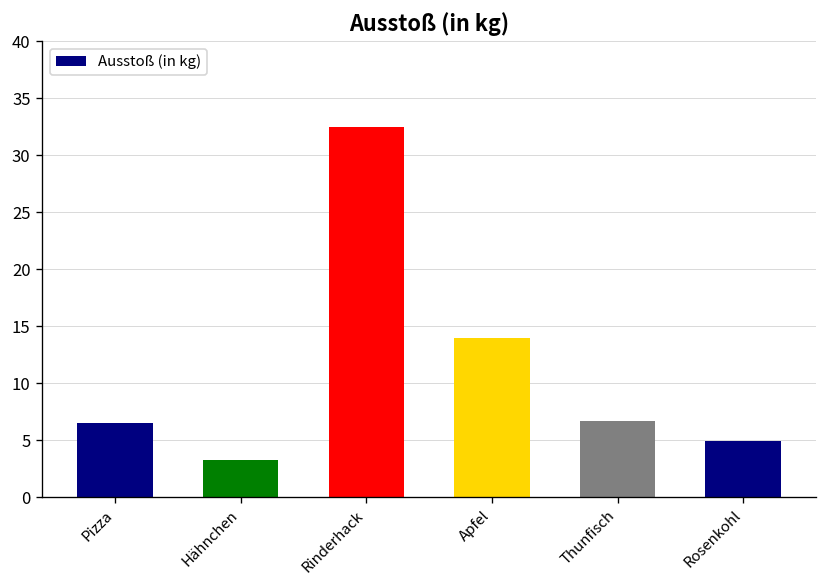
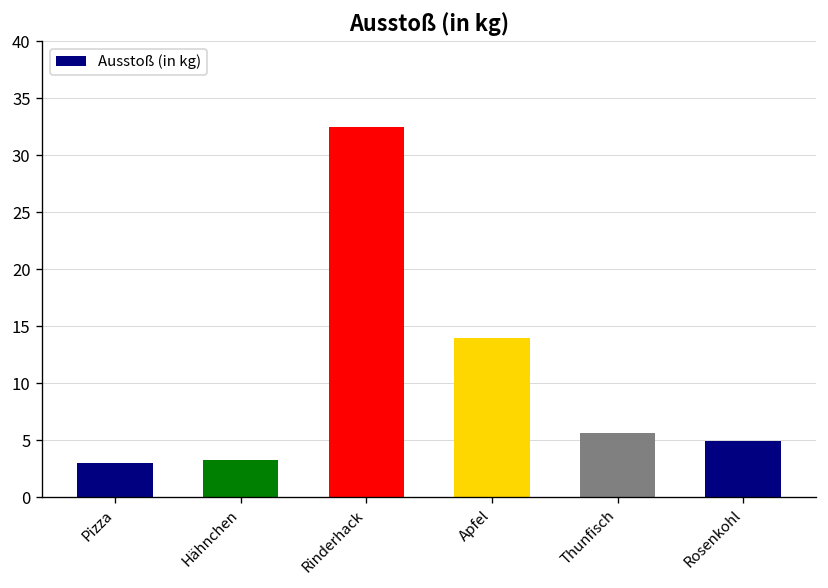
Pizza: 6 -> 3
Thunfisch: 7 -> 6
